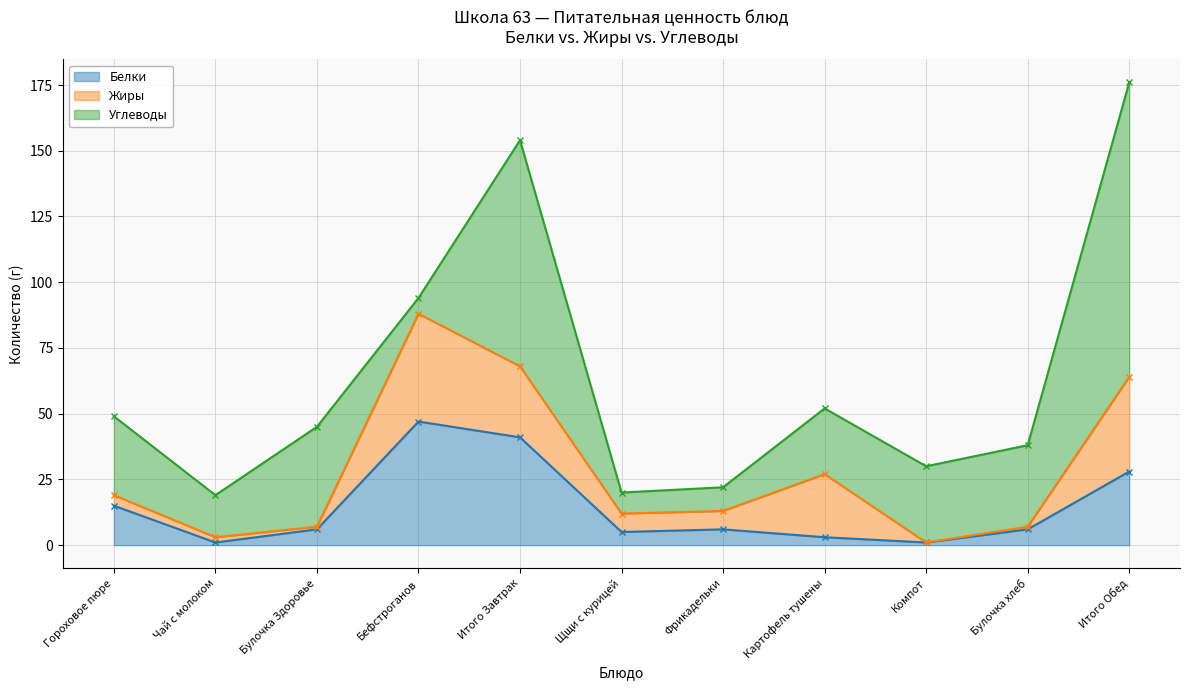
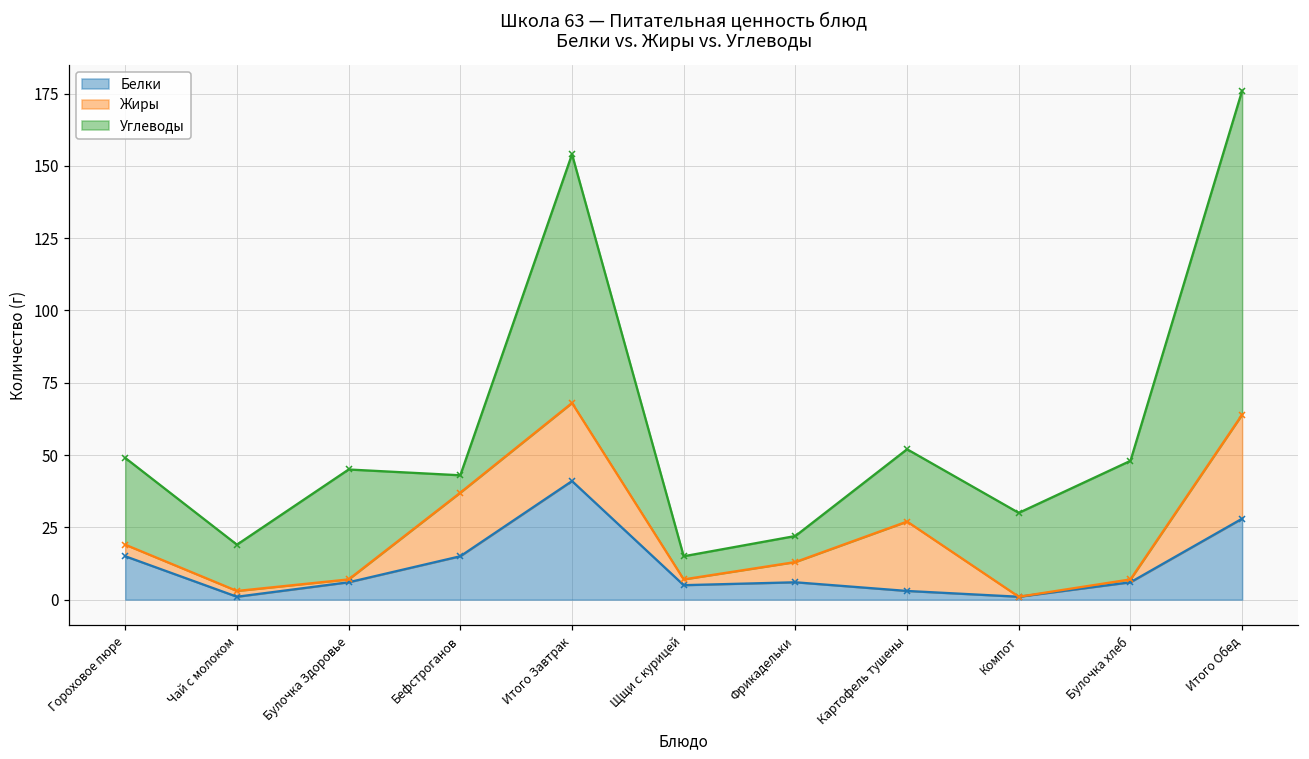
Белки, Бефстроганов: 47 -> 15
Жиры, Бефстроганов: 41 -> 22
Жиры, Щщи с курицей: 7 -> 2
Углеводы, Булочка хлеб: 31 -> 41
